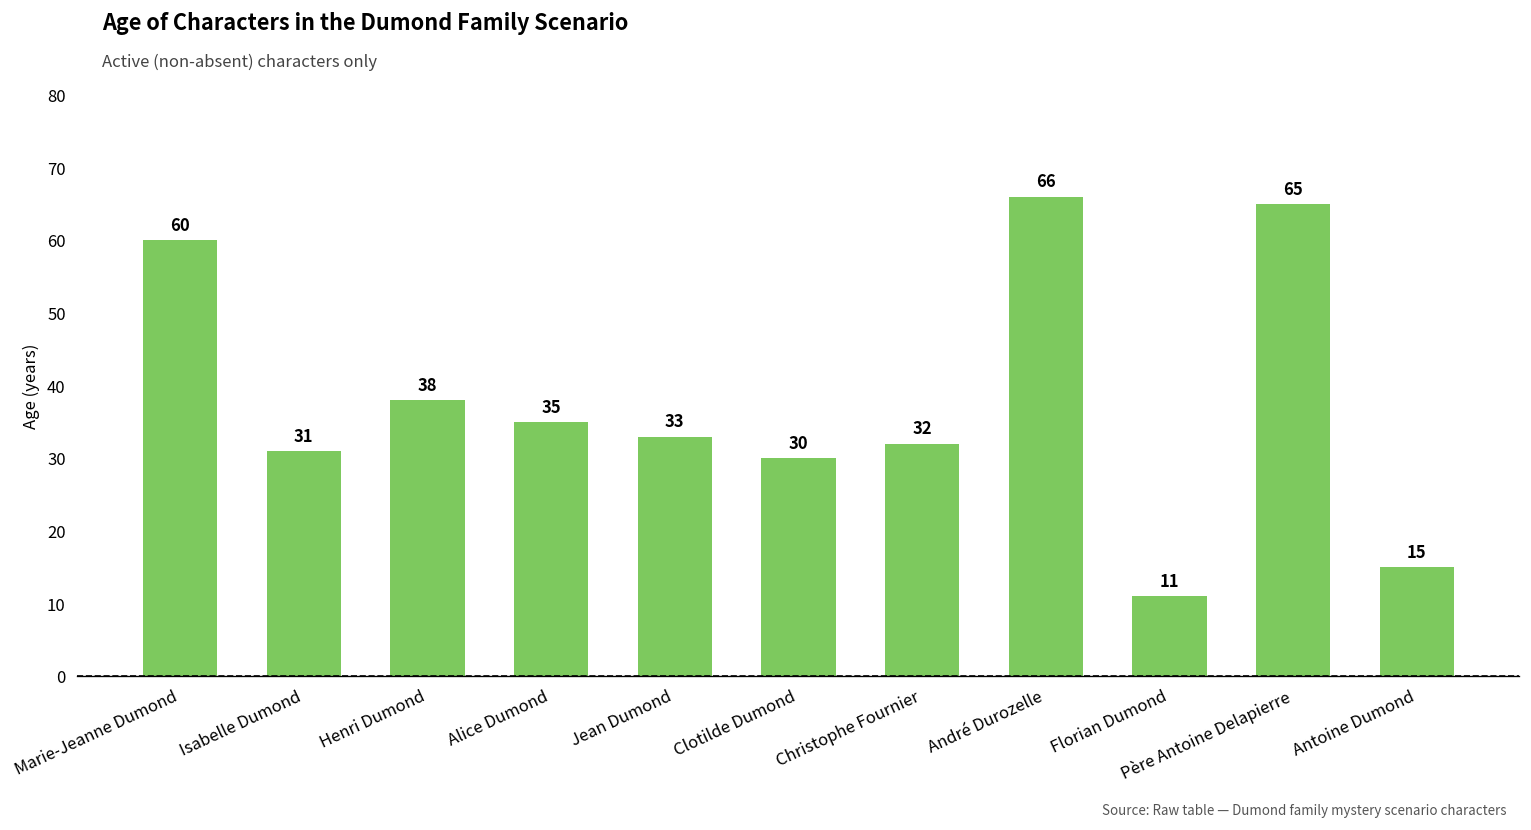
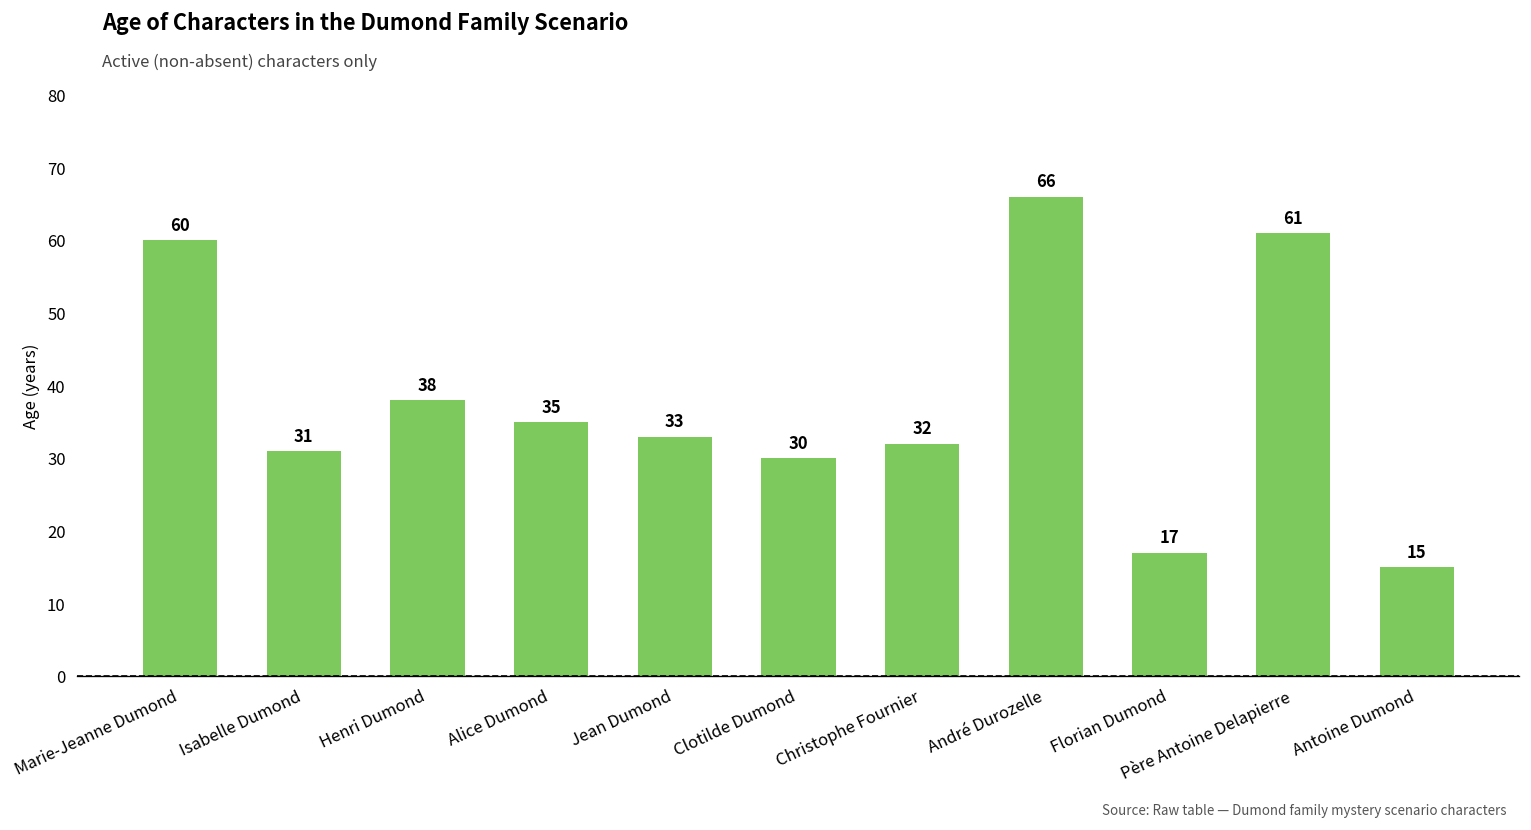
Florian Dumond: 11 -> 17
Père Antoine Delapierre: 65 -> 61
